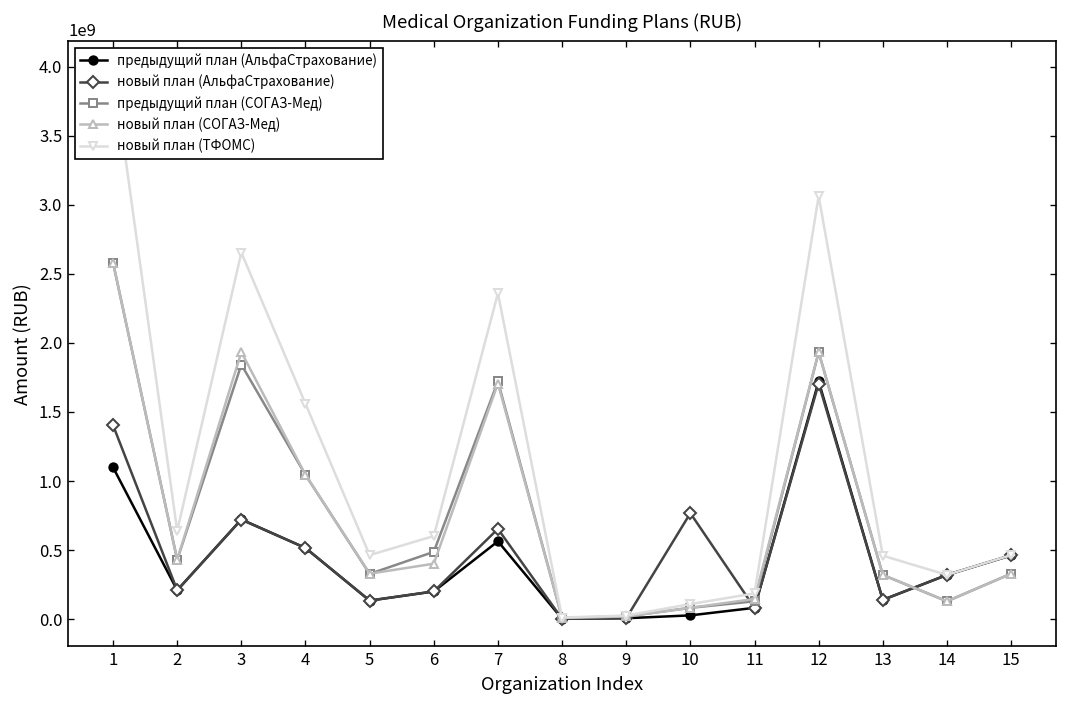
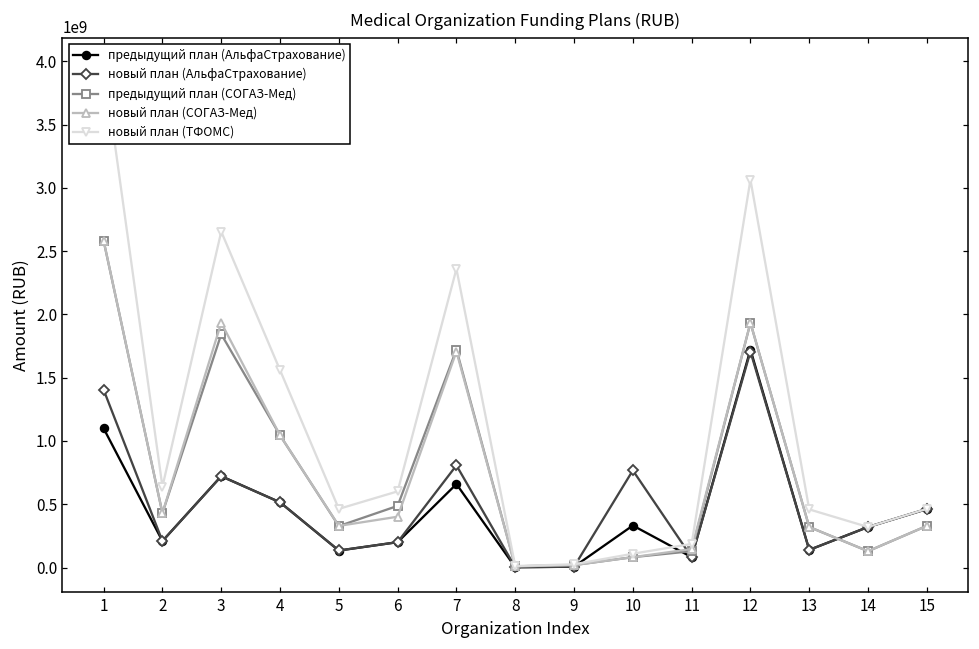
предыдущий план (АльфаСтрахование), 7: 560000000 -> 660000000
новый план (АльфаСтрахование), 7: 650000000 -> 810000000
предыдущий план (АльфаСтрахование), 10: 30000000 -> 330000000
